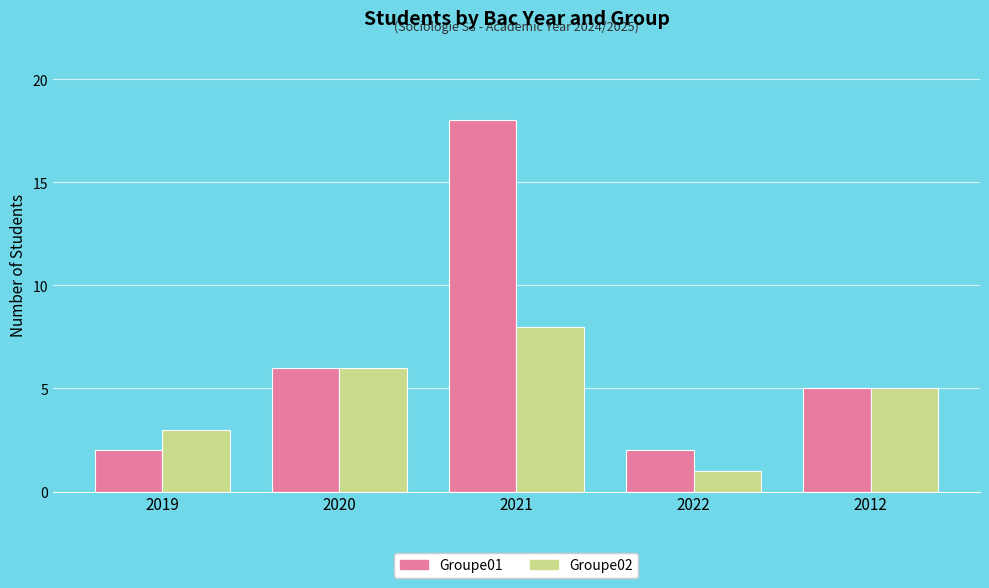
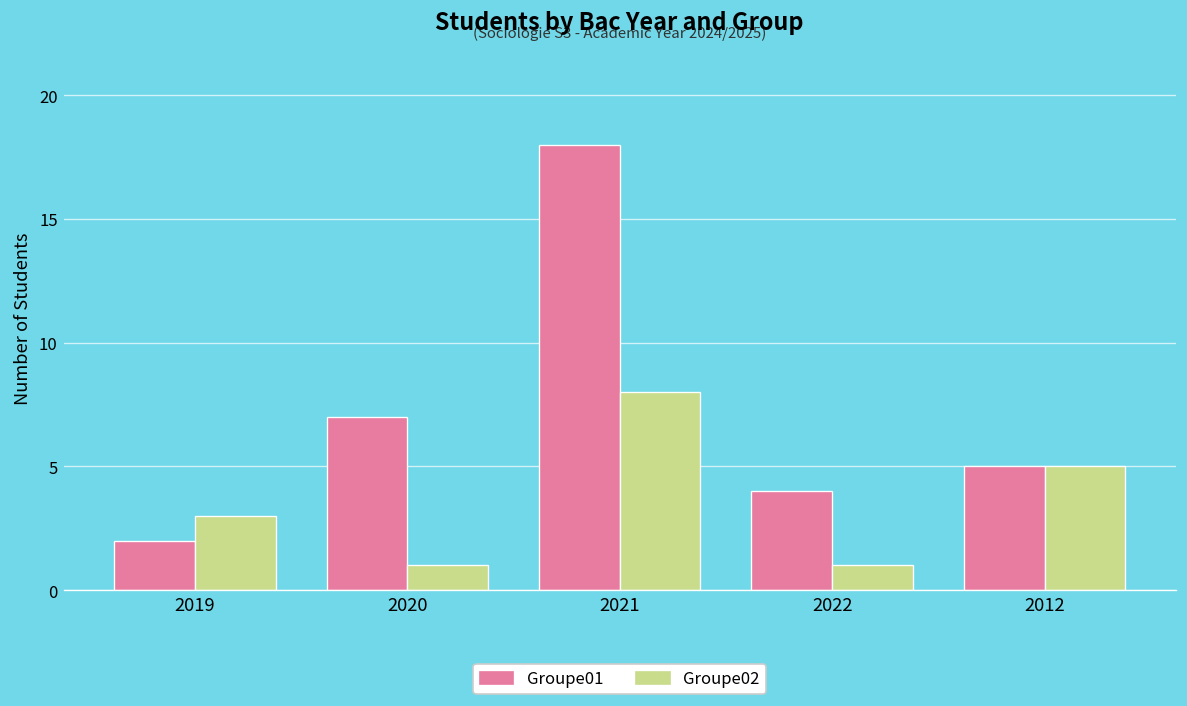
Groupe01, 2020: 6 -> 7
Groupe02, 2020: 6 -> 1
Groupe01, 2022: 2 -> 4
